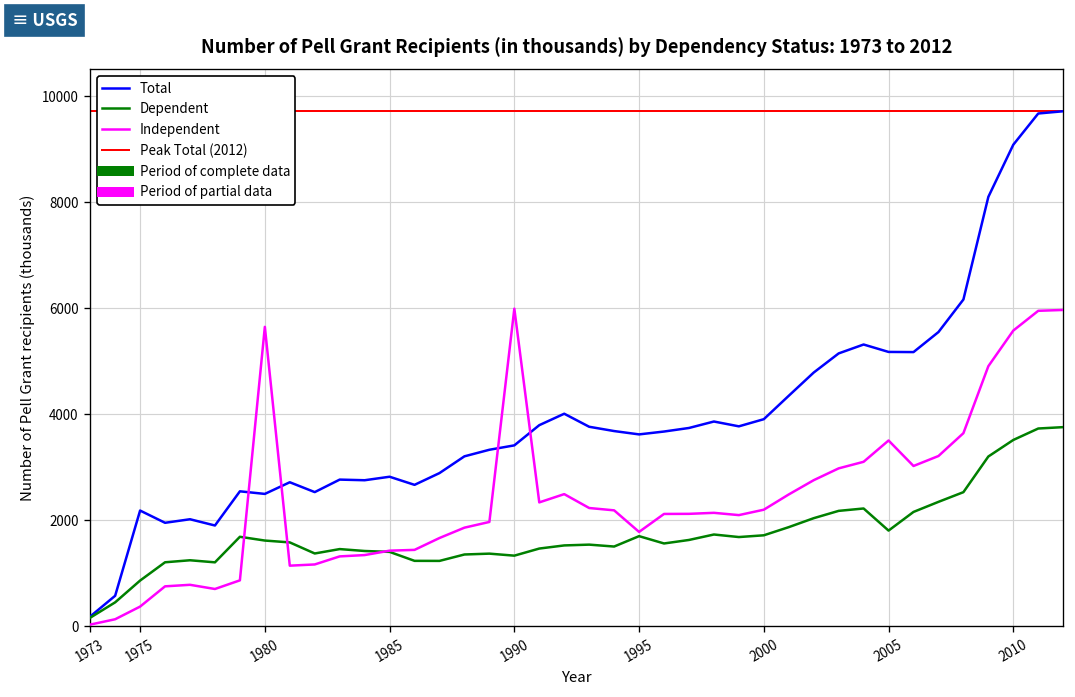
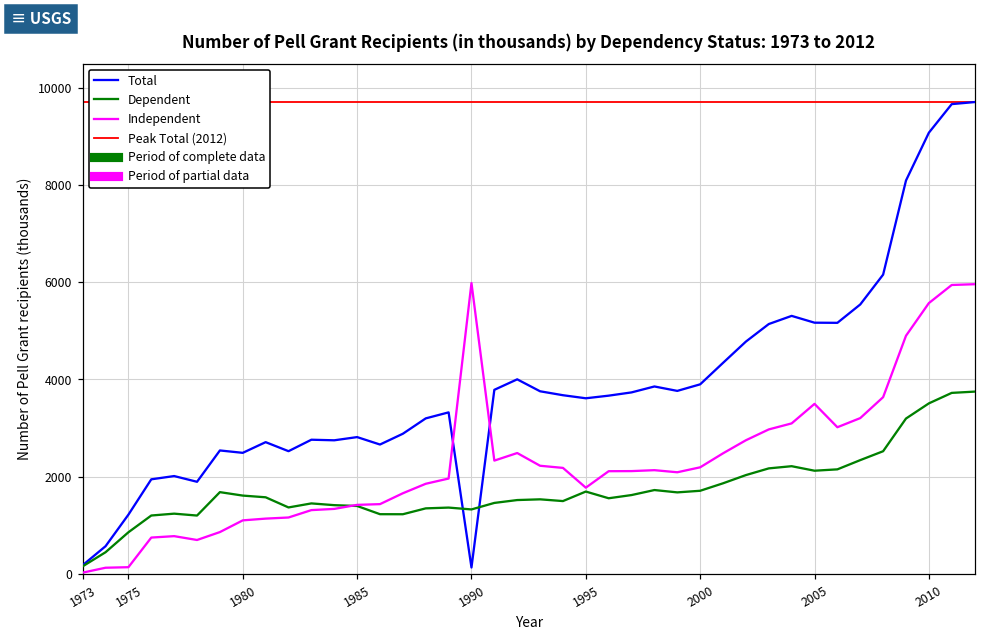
Total, 1975: 2200 -> 1200
Independent, 1975: 400 -> 100
Independent, 1980: 5600 -> 1100
Total, 1990: 3400 -> 100
Dependent, 2005: 1800 -> 2100
